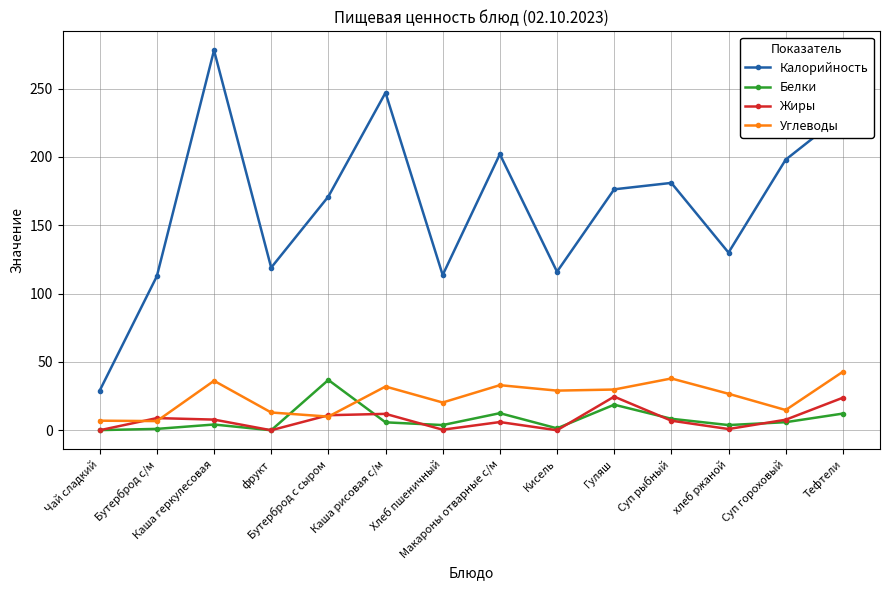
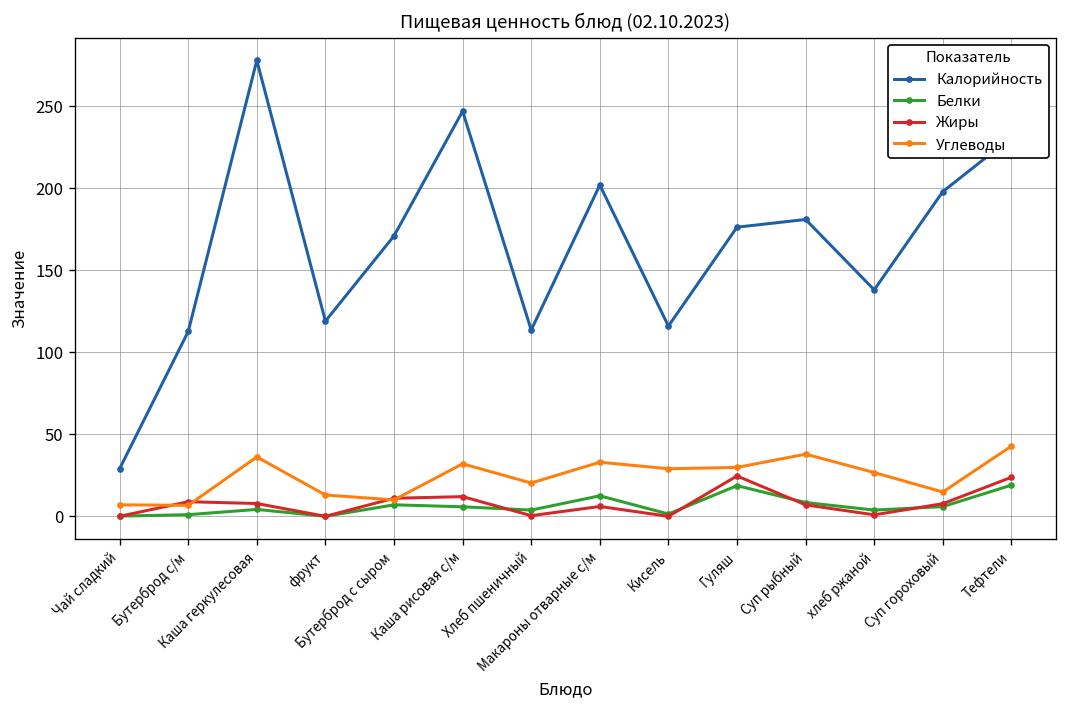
Белки, Бутерброд с сыром: 37 -> 7
Калорийность, хлеб ржаной: 130 -> 138
Белки, Тефтели: 12 -> 19
